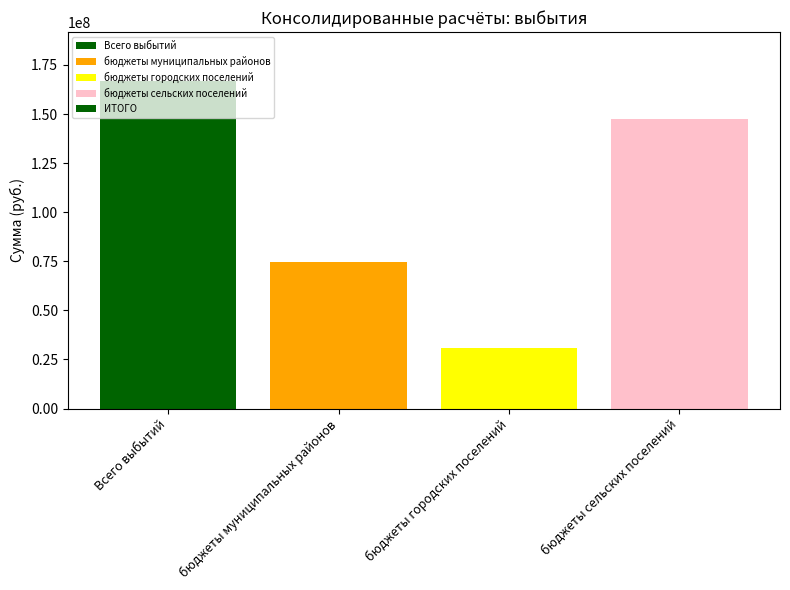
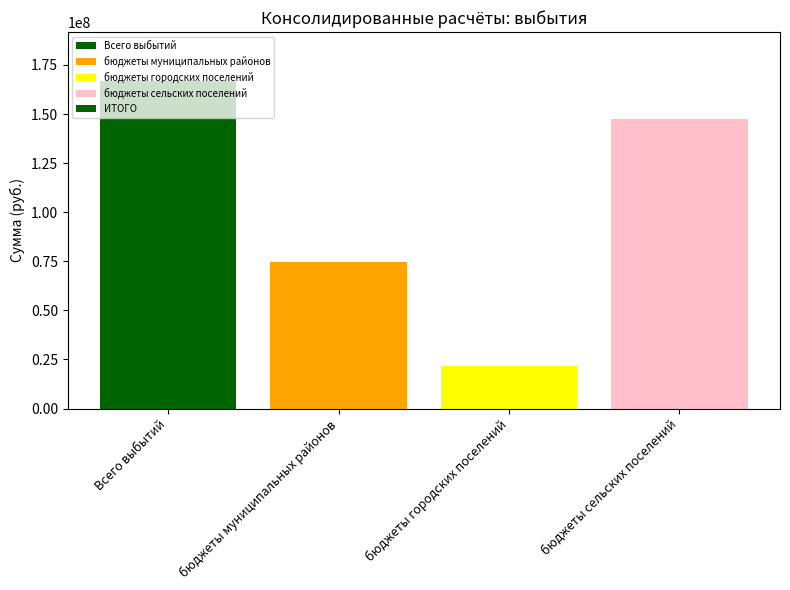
бюджеты городских поселений: 31000000 -> 22000000
